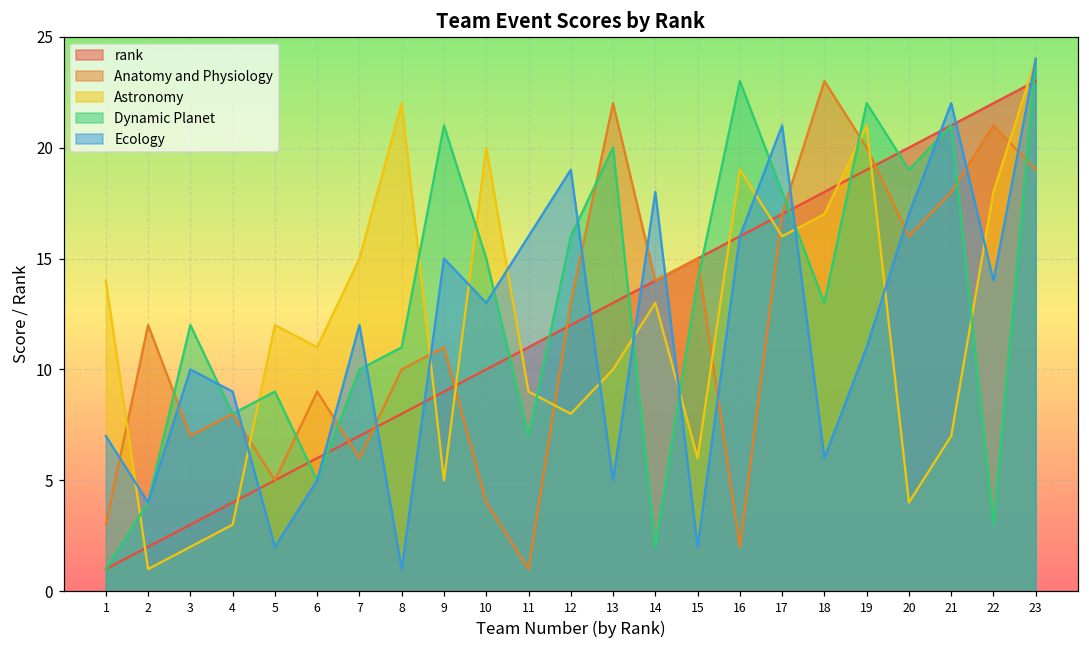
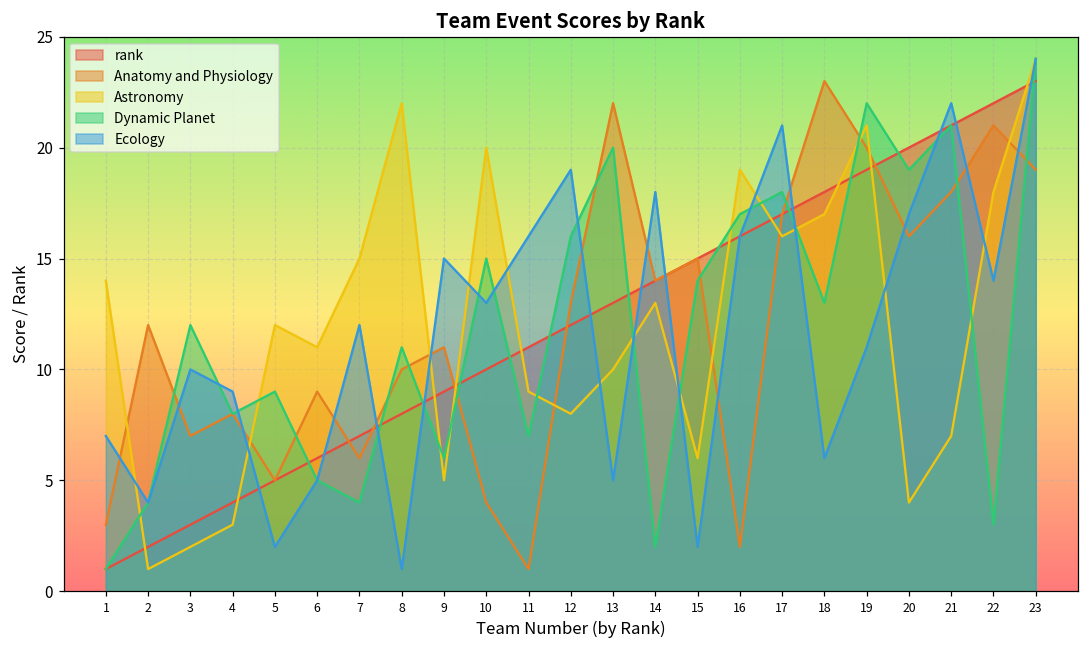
Dynamic Planet, 7: 10 -> 4
Dynamic Planet, 9: 21 -> 6
Dynamic Planet, 16: 23 -> 17
